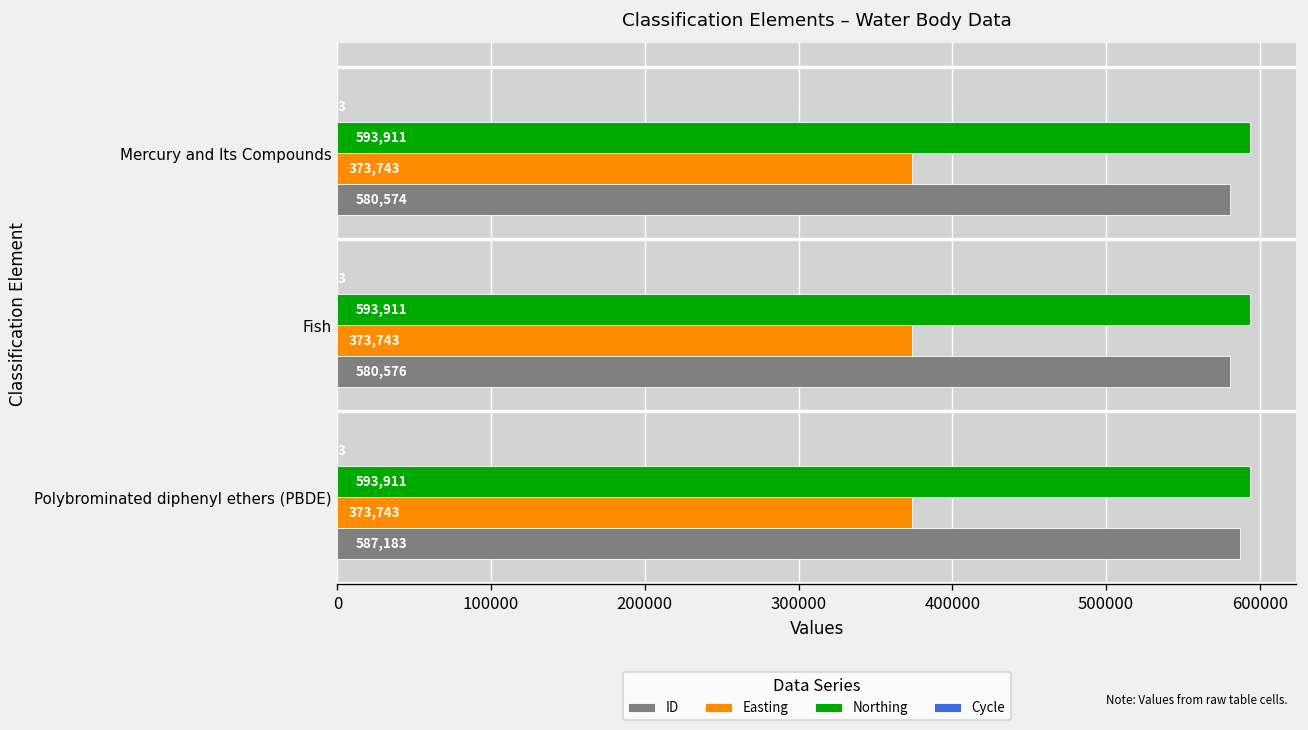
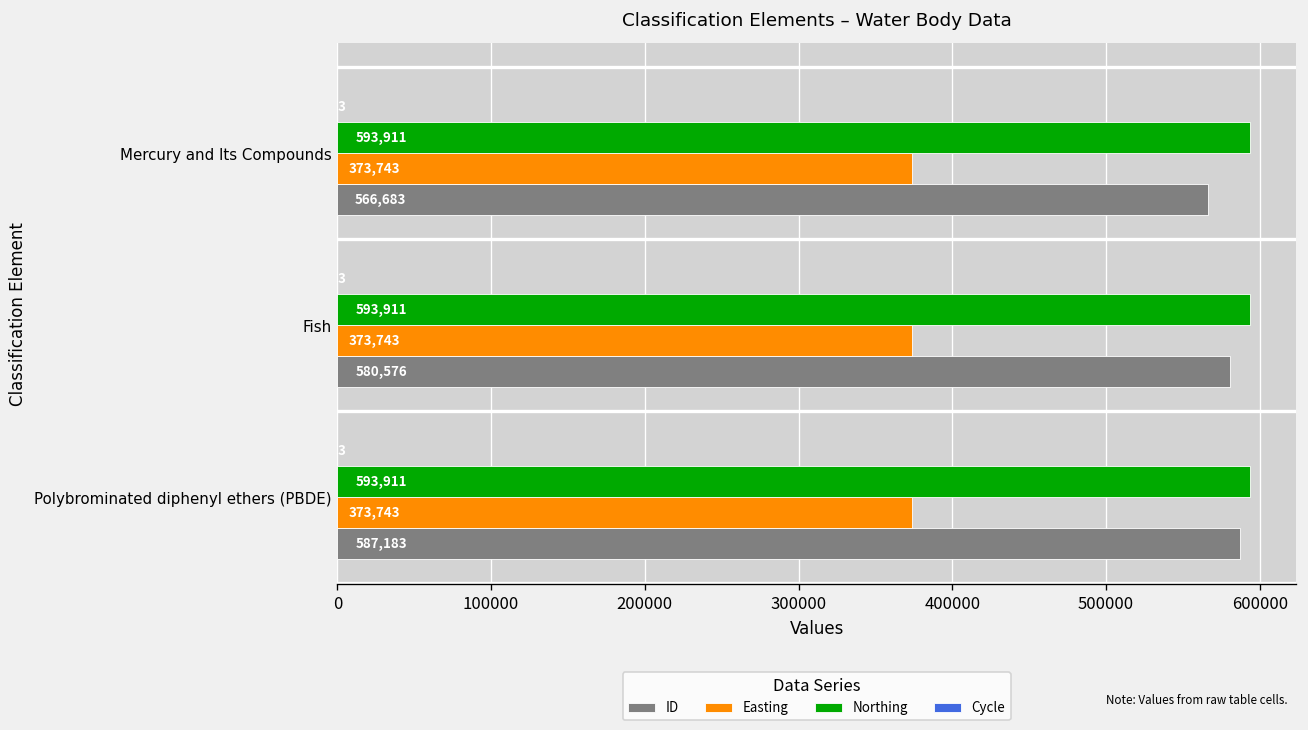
ID, Mercury and Its Compounds: 580,574 -> 566,683
